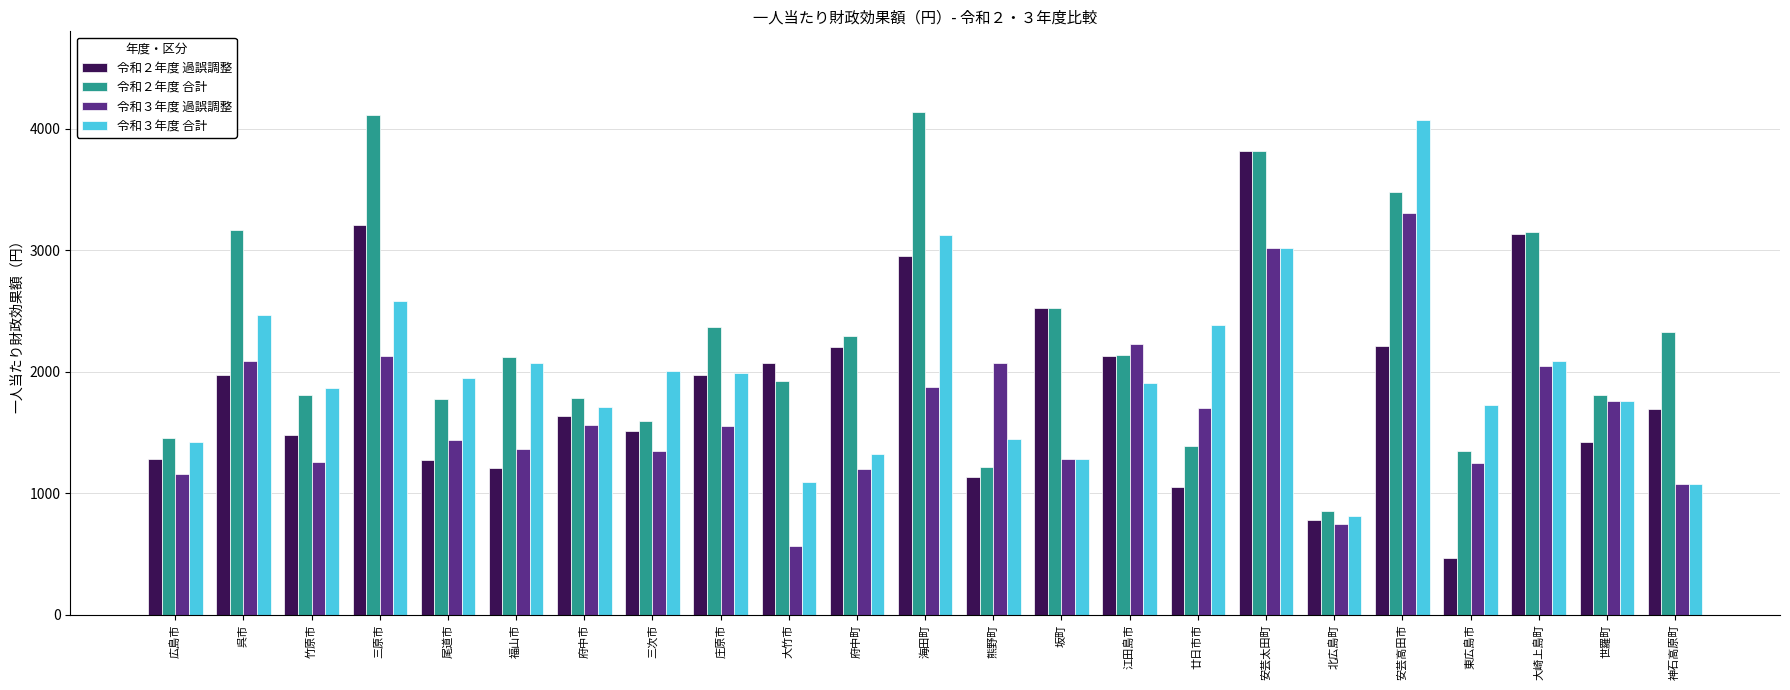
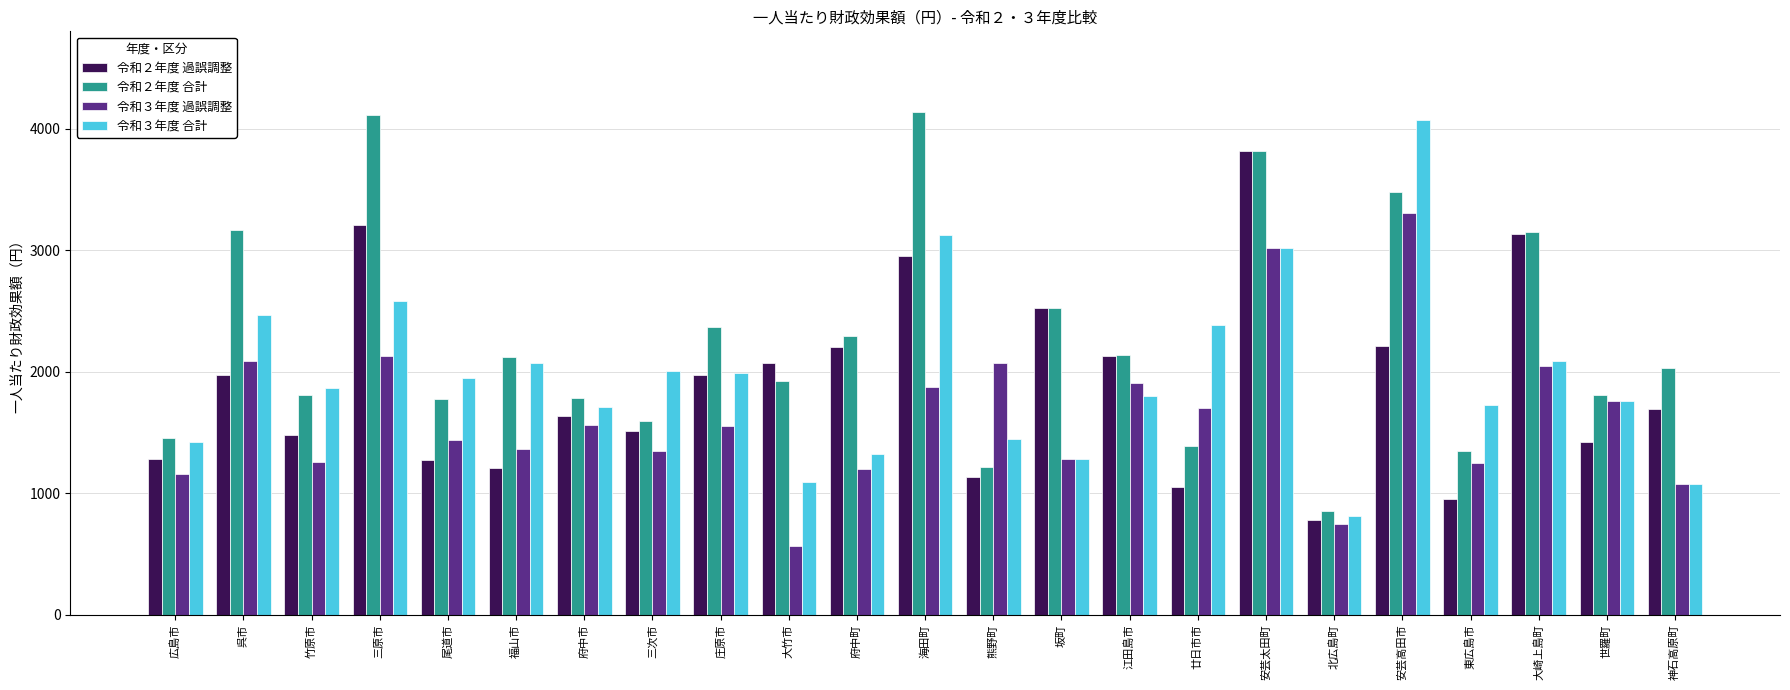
令和３年度 過誤調整, 江田島市: 2230 -> 1910
令和３年度 合計, 江田島市: 1910 -> 1800
令和２年度 過誤調整, 東広島市: 470 -> 950
令和２年度 合計, 神石高原町: 2320 -> 2030
